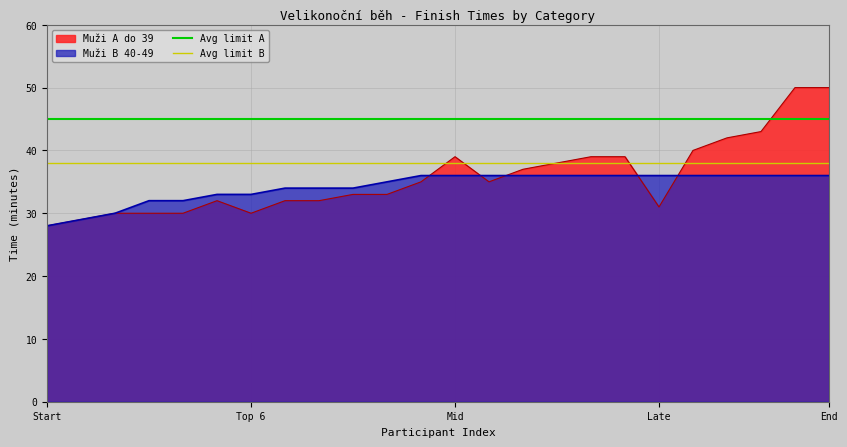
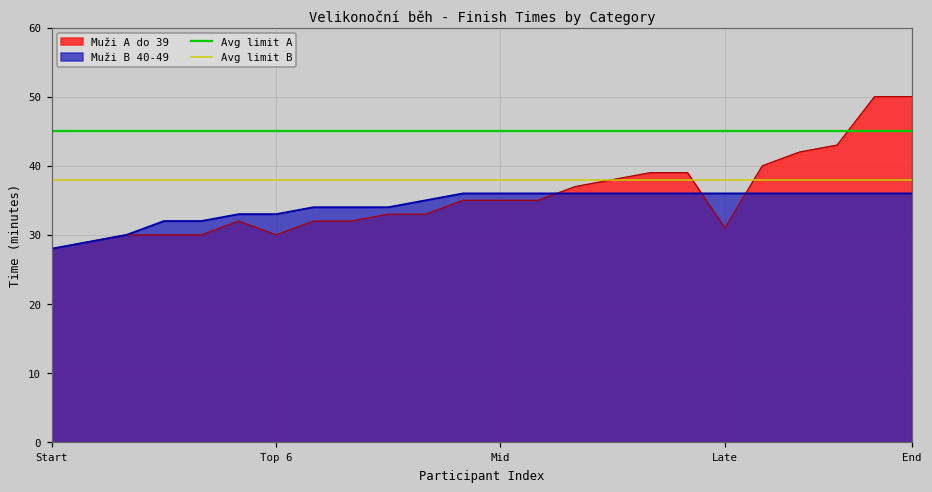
Muži A do 39, Mid: 39 -> 35
